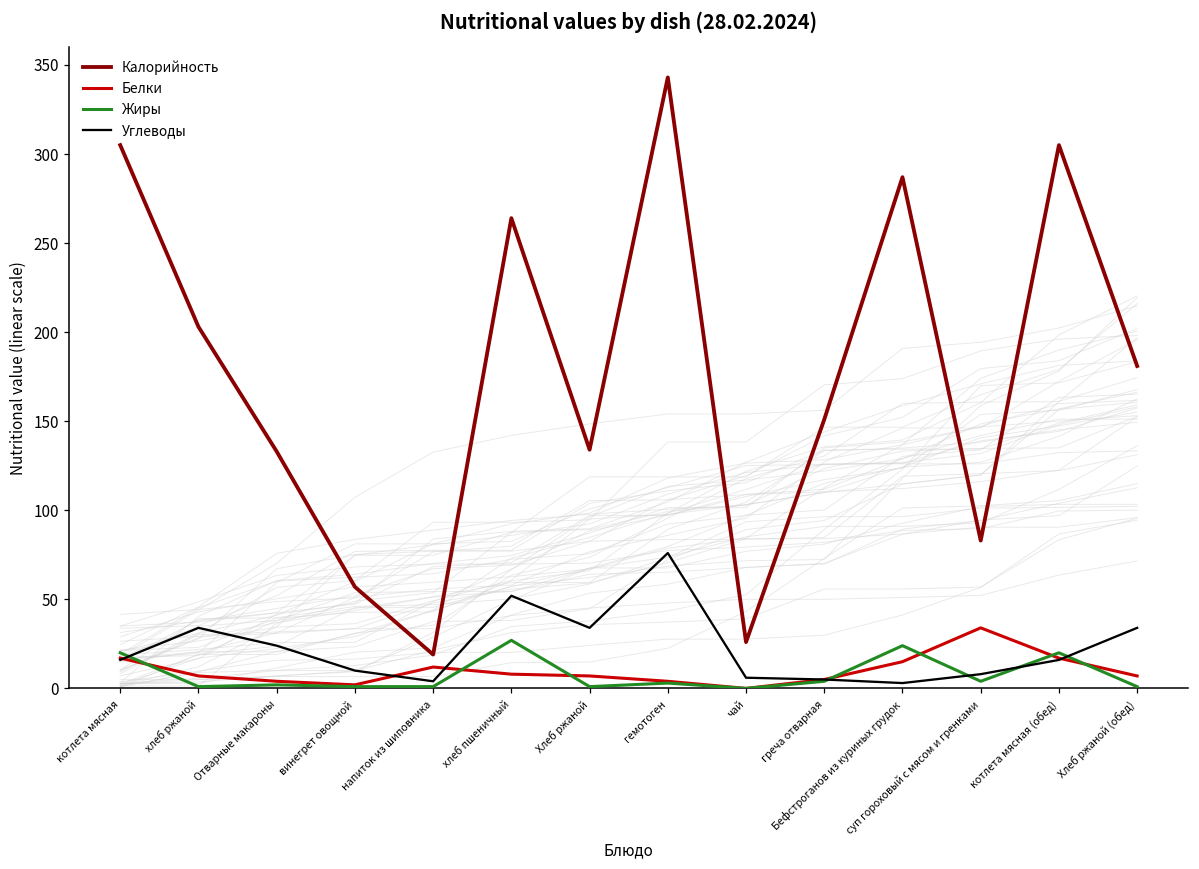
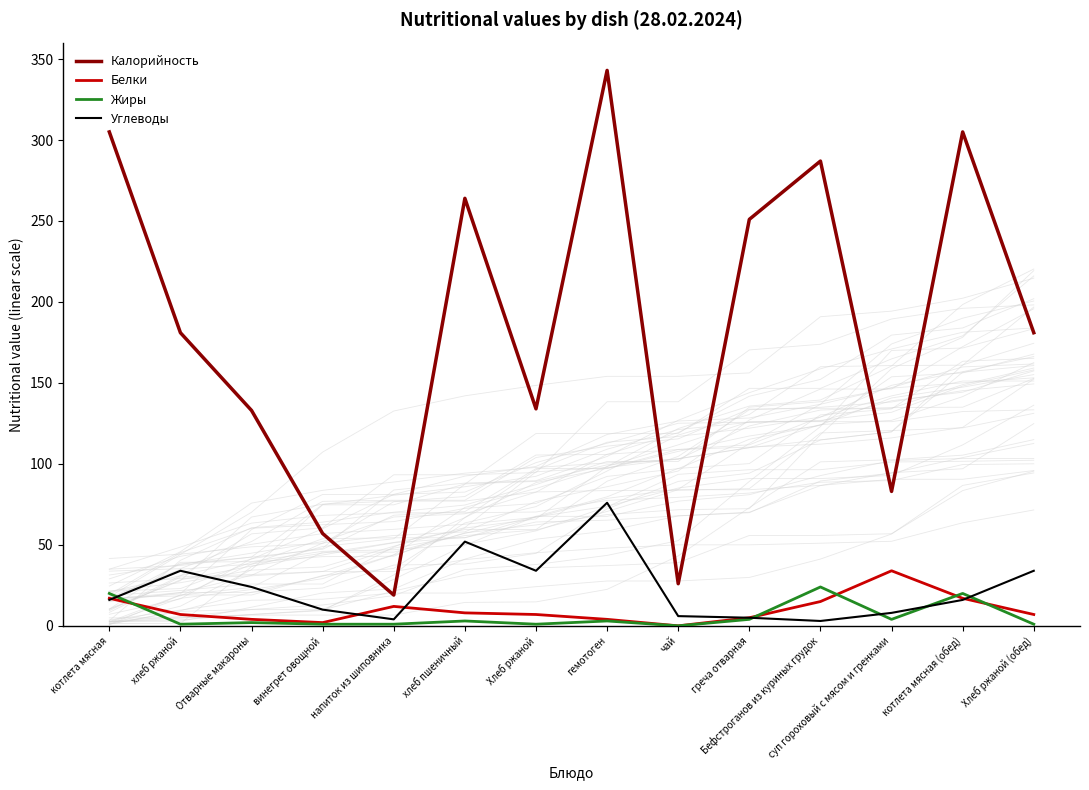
Калорийность, хлеб ржаной: 203 -> 181
Жиры, хлеб пшеничный: 27 -> 3
Калорийность, греча отварная: 151 -> 251
